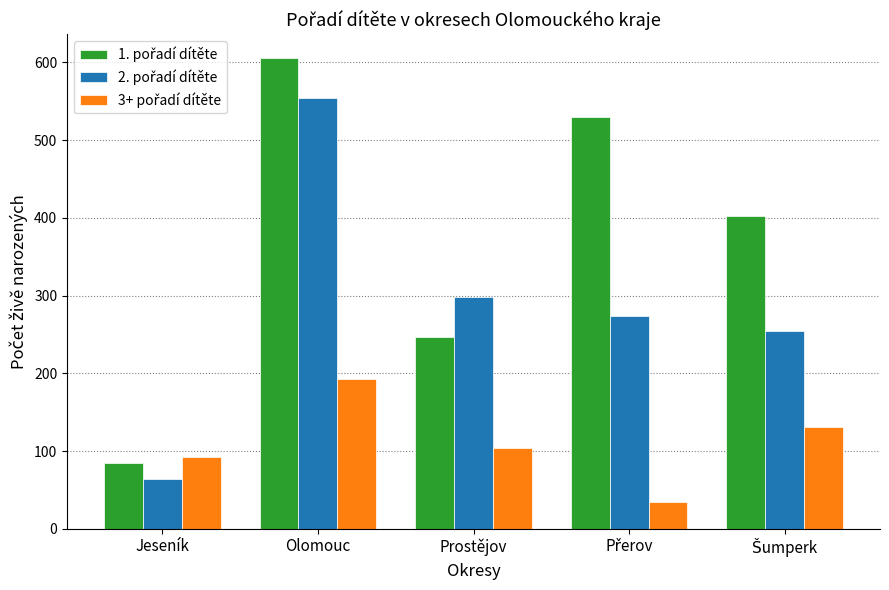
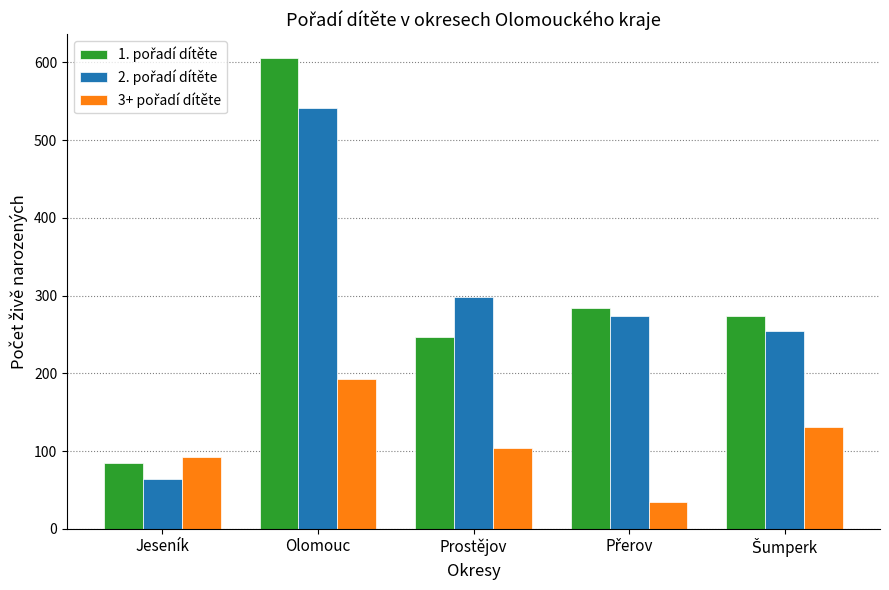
2. pořadí dítěte, Olomouc: 550 -> 540
1. pořadí dítěte, Přerov: 530 -> 280
1. pořadí dítěte, Šumperk: 400 -> 270
